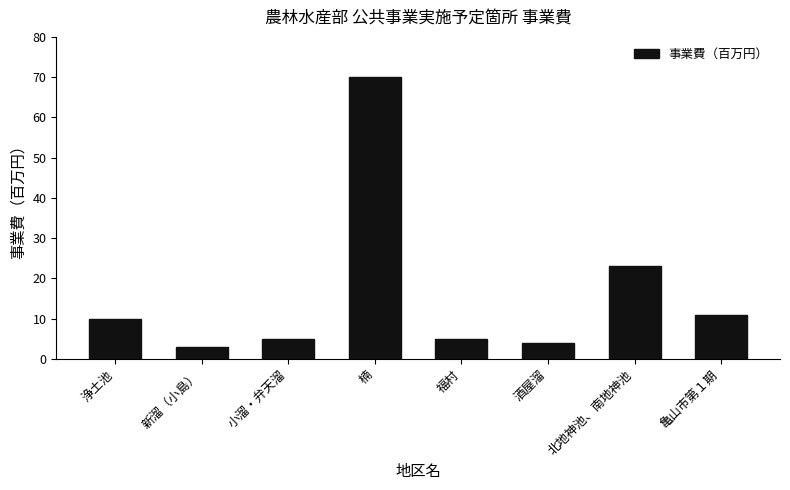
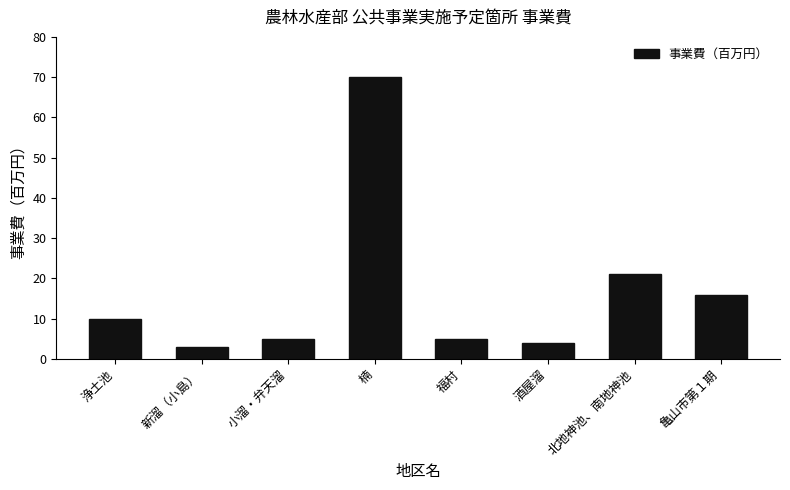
北地神池、南地神池: 23 -> 21
亀山市第１期: 11 -> 16
